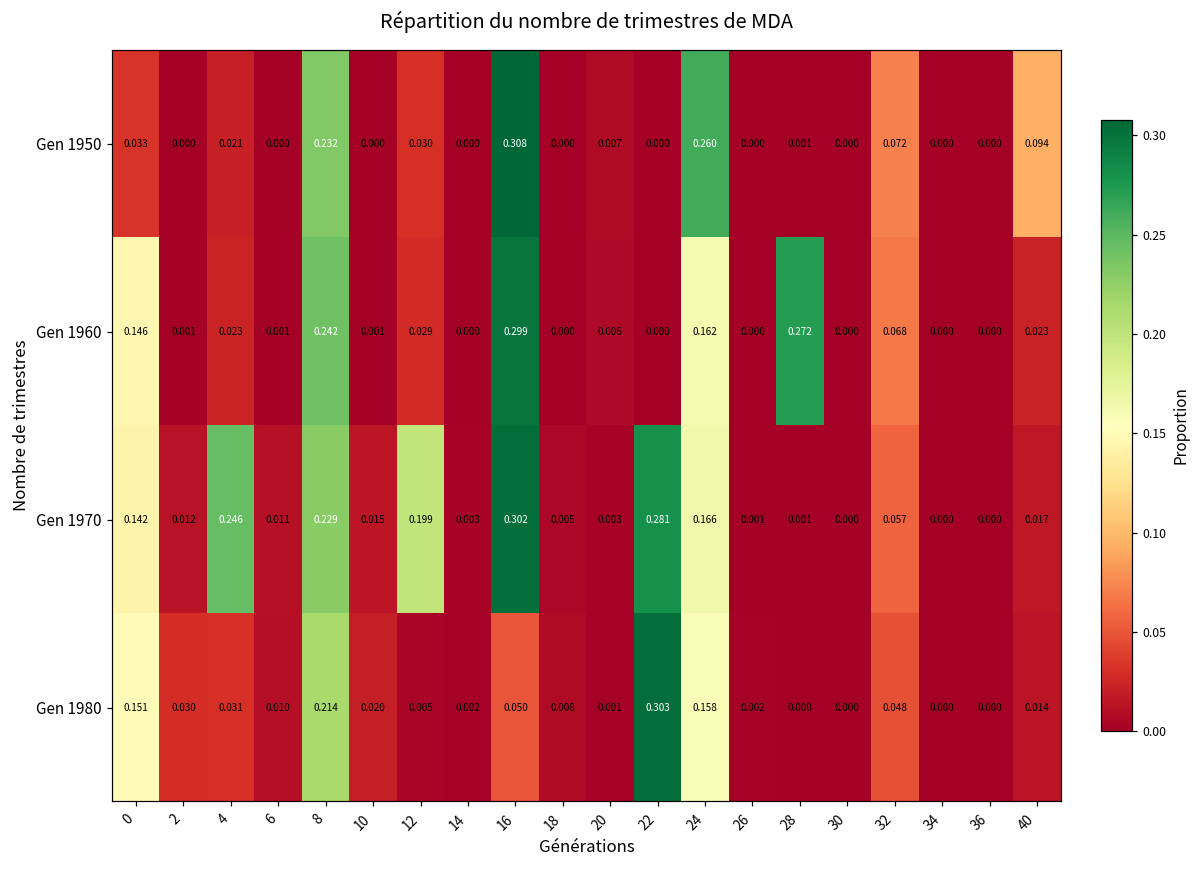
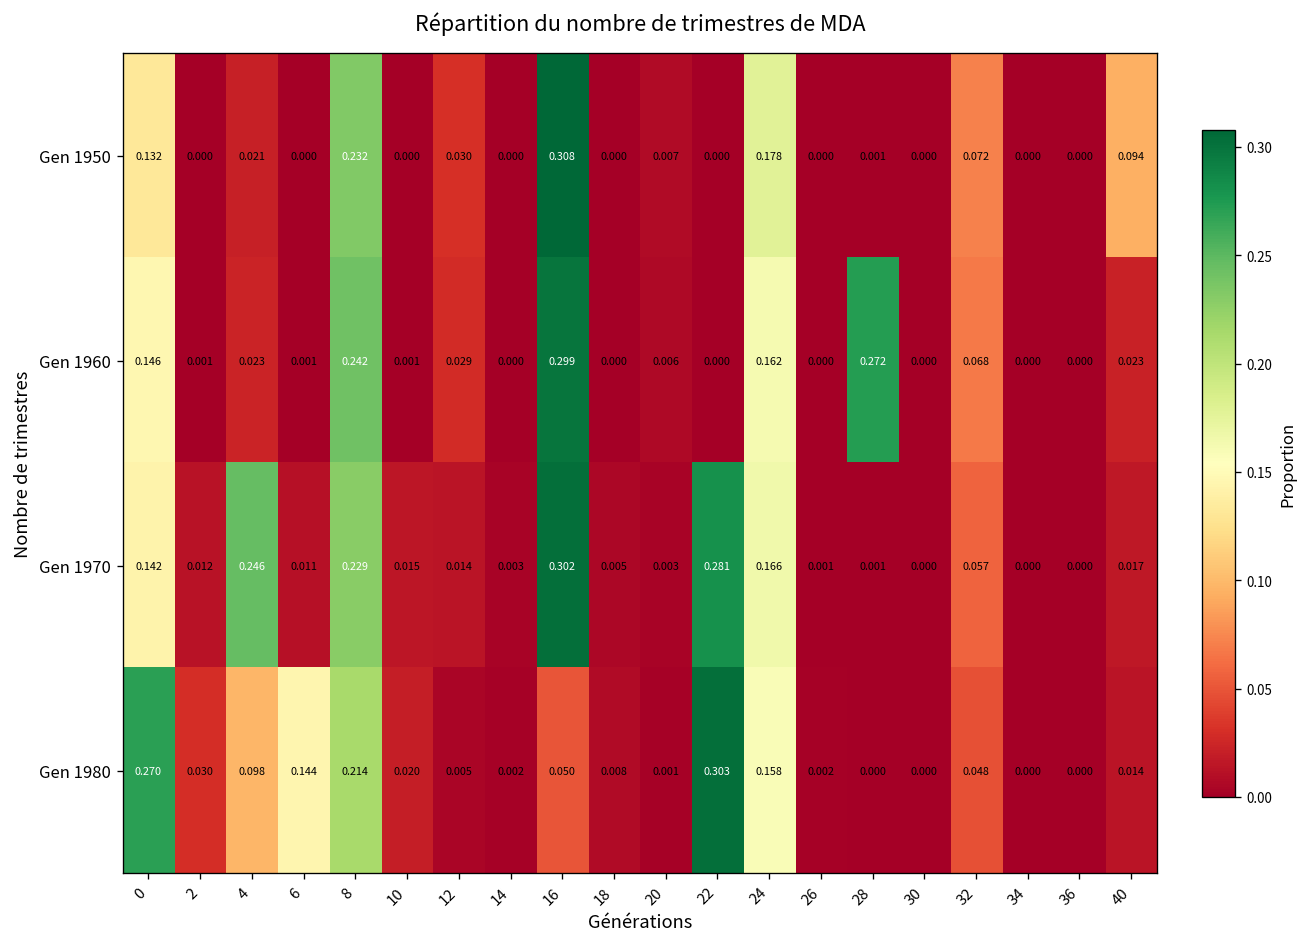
Gen 1950, 0: 0.033 -> 0.132
Gen 1950, 24: 0.260 -> 0.178
Gen 1970, 12: 0.199 -> 0.014
Gen 1980, 0: 0.151 -> 0.270
Gen 1980, 4: 0.031 -> 0.098
Gen 1980, 6: 0.010 -> 0.144
